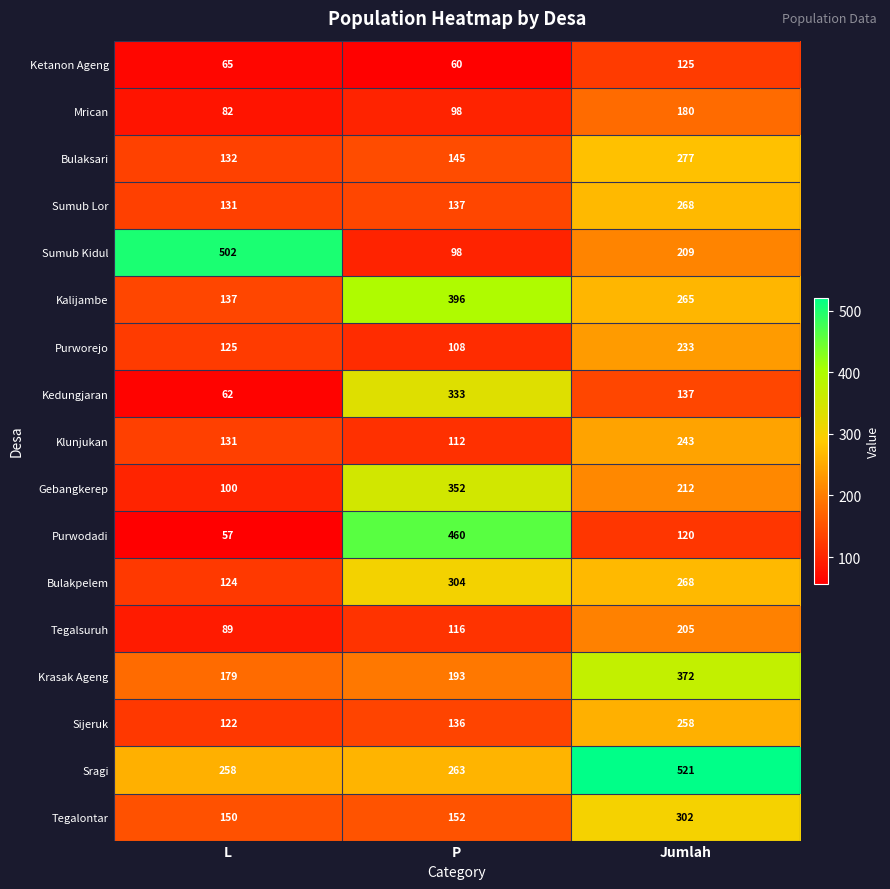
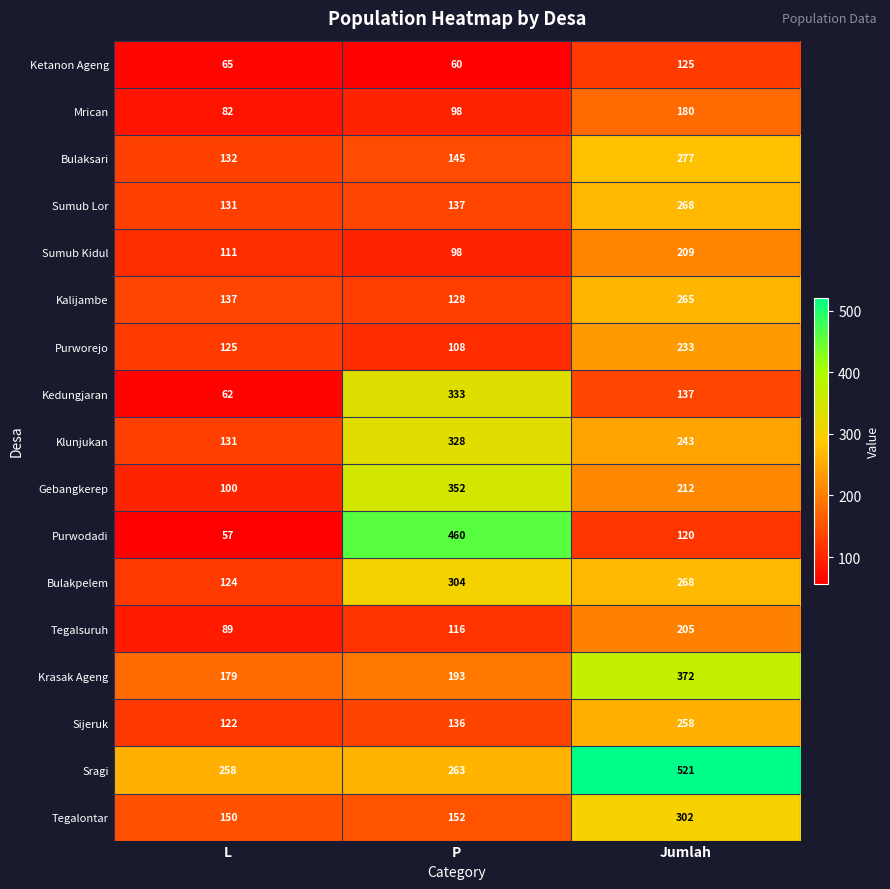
Sumub Kidul, L: 502 -> 111
Kalijambe, P: 396 -> 128
Klunjukan, P: 112 -> 328
